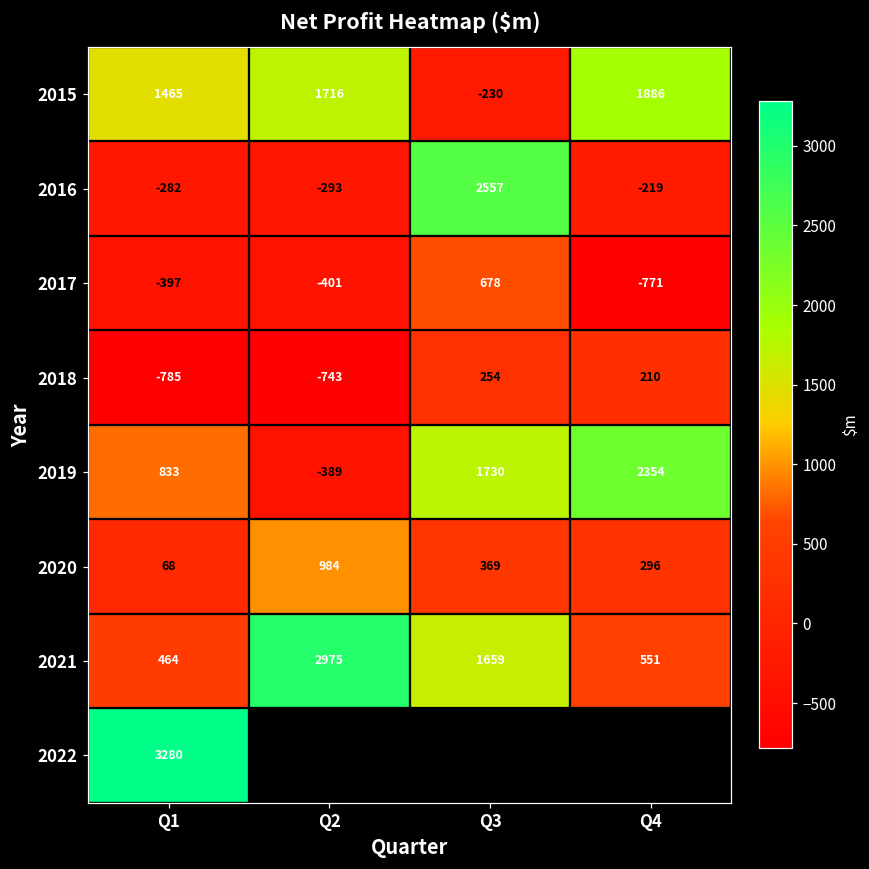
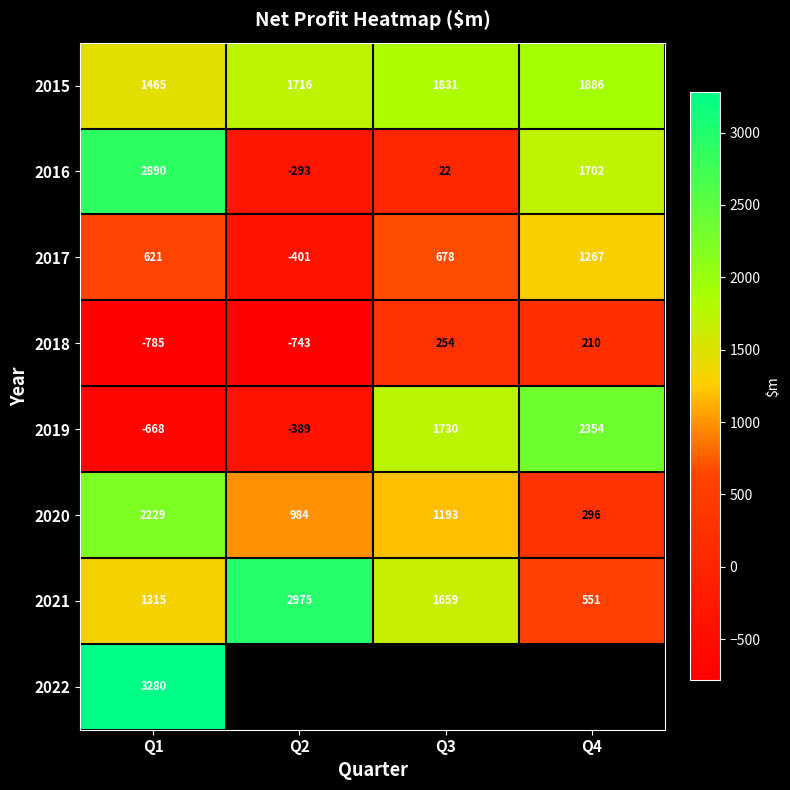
2015, Q3: -230 -> 1831
2016, Q1: -282 -> 2890
2016, Q3: 2557 -> 22
2016, Q4: -219 -> 1702
2017, Q1: -397 -> 621
2017, Q4: -771 -> 1267
2019, Q1: 833 -> -668
2020, Q1: 68 -> 2229
2020, Q3: 369 -> 1193
2021, Q1: 464 -> 1315
